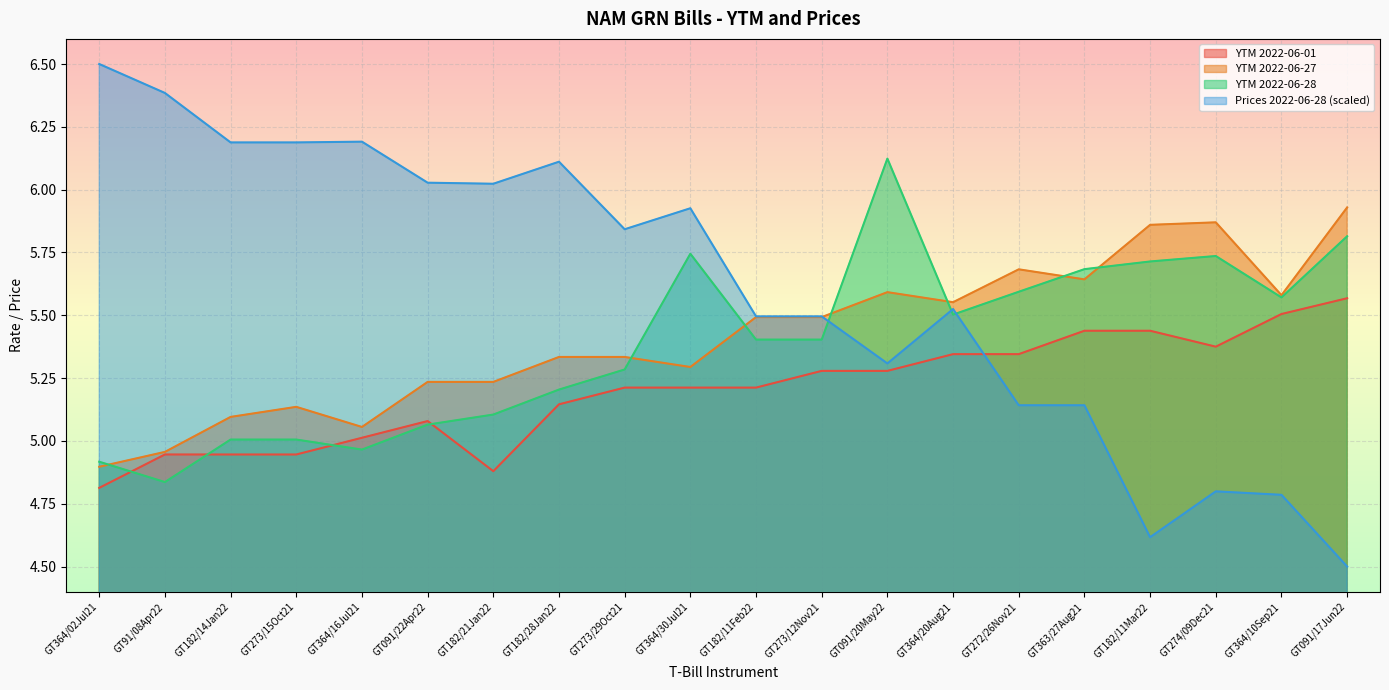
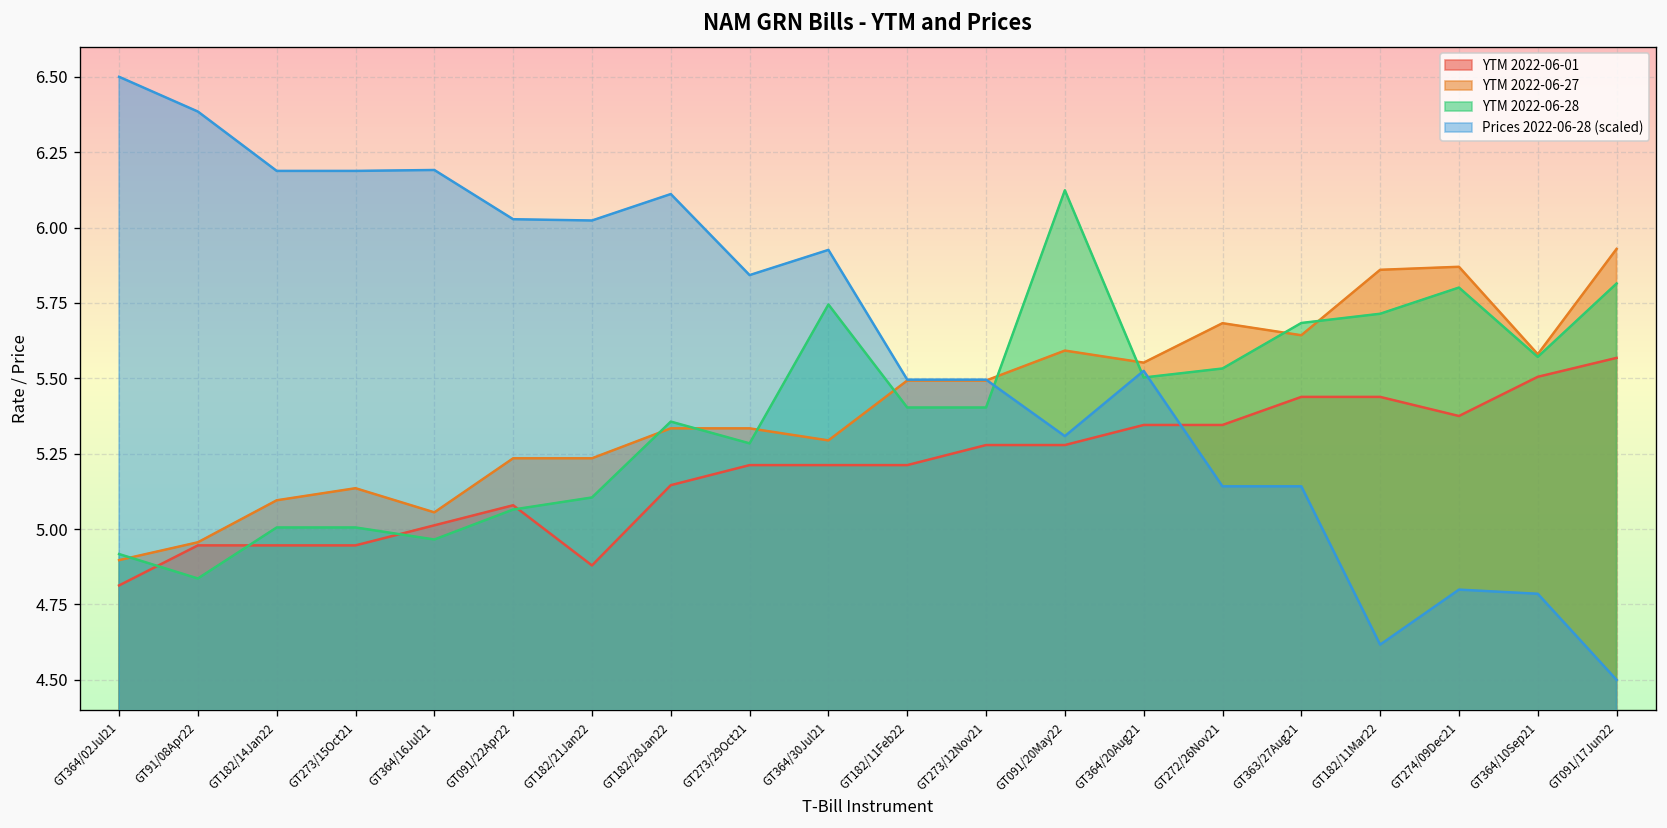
YTM 2022-06-28, GT182/28Jan22: 5.20 -> 5.36
YTM 2022-06-28, GT272/26Nov21: 5.59 -> 5.53
YTM 2022-06-28, GT274/09Dec21: 5.74 -> 5.80
